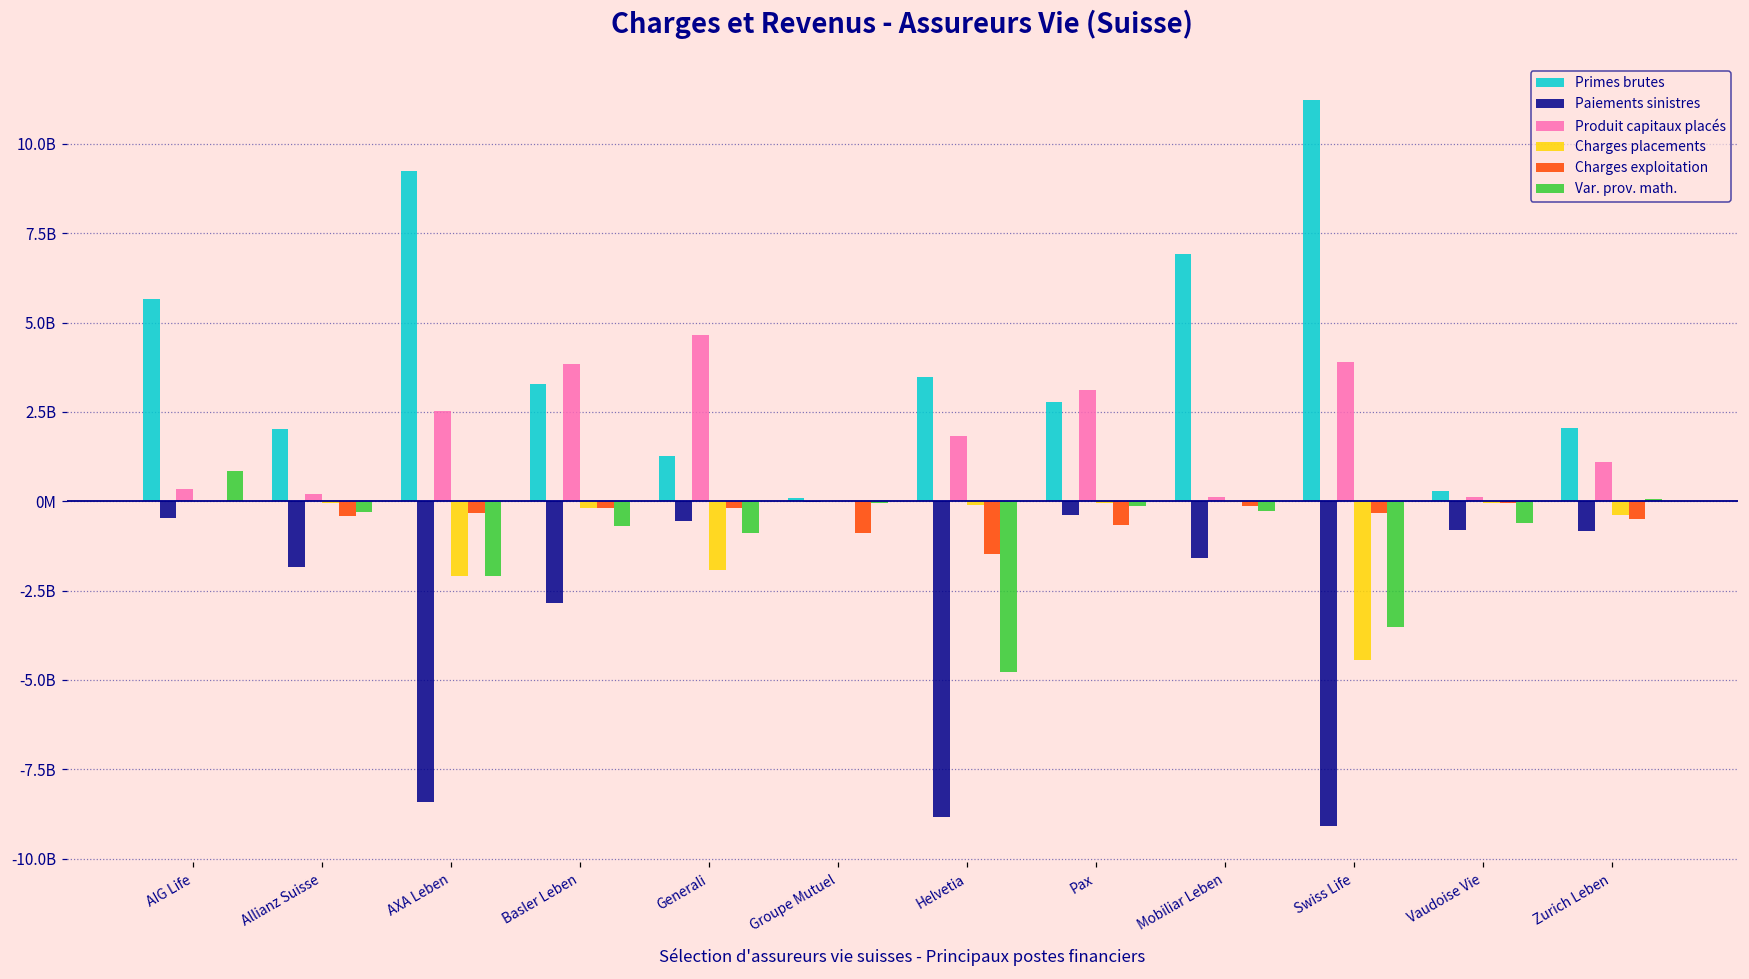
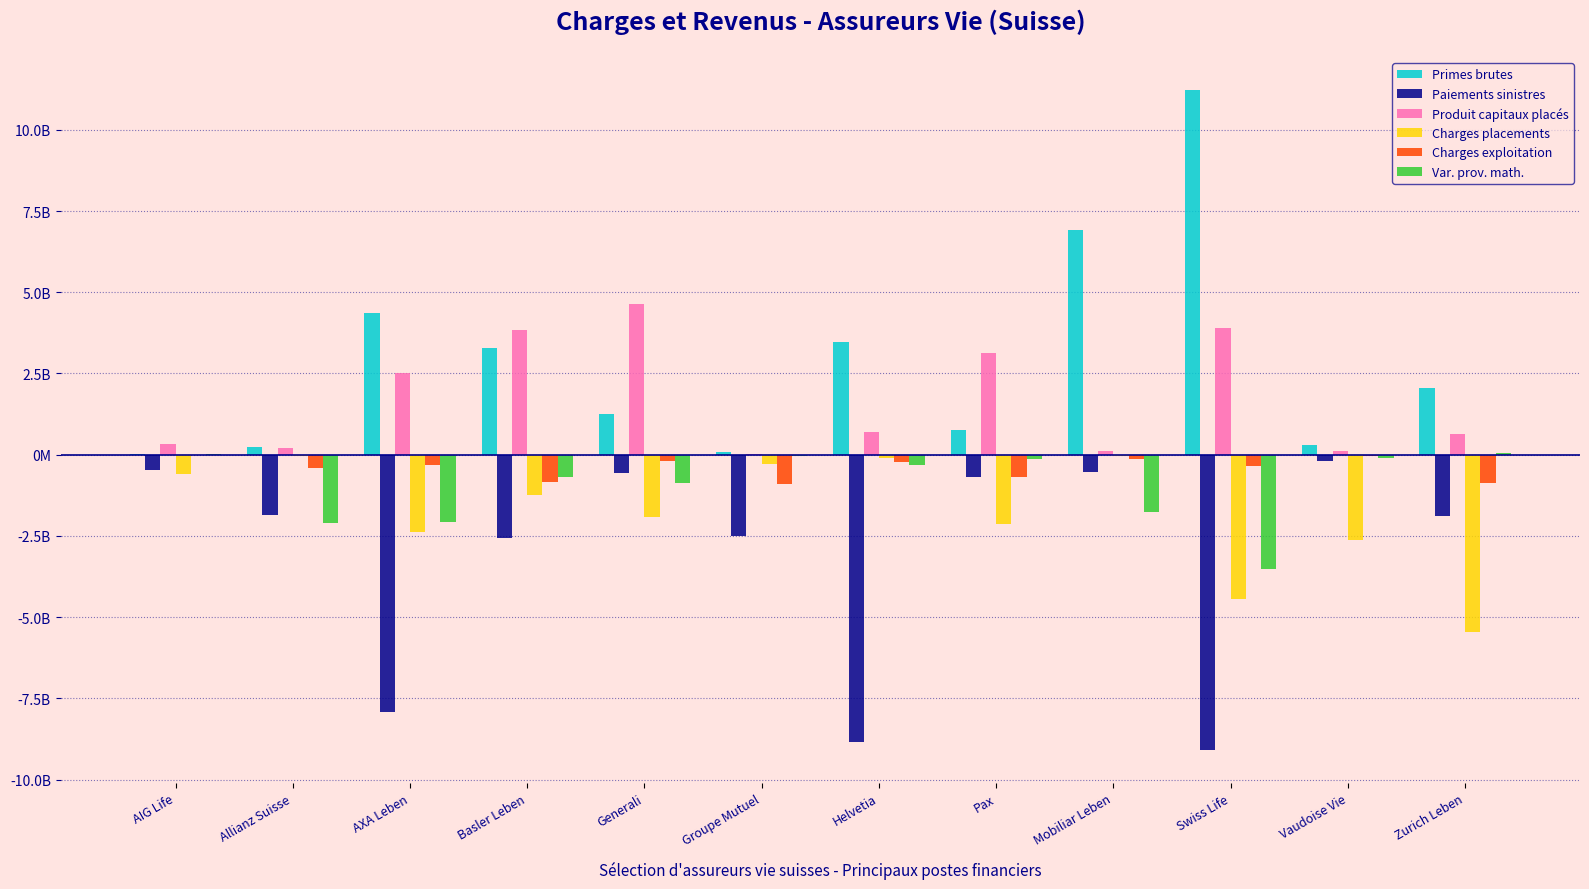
Primes brutes, AIG Life: 5700000000 -> 0
Charges placements, AIG Life: 0 -> -600000000
Var. prov. math., AIG Life: 900000000 -> 0
Primes brutes, Allianz Suisse: 2000000000 -> 200000000
Var. prov. math., Allianz Suisse: -300000000 -> -2100000000
Primes brutes, AXA Leben: 9200000000 -> 4400000000
Paiements sinistres, AXA Leben: -8400000000 -> -7900000000
Charges placements, AXA Leben: -2100000000 -> -2400000000
Paiements sinistres, Basler Leben: -2800000000 -> -2600000000
Charges placements, Basler Leben: -200000000 -> -1300000000
Charges exploitation, Basler Leben: -200000000 -> -800000000
Paiements sinistres, Groupe Mutuel: 0 -> -2500000000
Charges placements, Groupe Mutuel: 0 -> -300000000
Produit capitaux placés, Helvetia: 1800000000 -> 700000000
Charges exploitation, Helvetia: -1500000000 -> -200000000
Var. prov. math., Helvetia: -4800000000 -> -300000000
Primes brutes, Pax: 2800000000 -> 800000000
Paiements sinistres, Pax: -400000000 -> -700000000
Charges placements, Pax: 0 -> -2100000000
Paiements sinistres, Mobiliar Leben: -1600000000 -> -500000000
Var. prov. math., Mobiliar Leben: -300000000 -> -1800000000
Paiements sinistres, Vaudoise Vie: -800000000 -> -200000000
Charges placements, Vaudoise Vie: -100000000 -> -2600000000
Var. prov. math., Vaudoise Vie: -600000000 -> -100000000
Paiements sinistres, Zurich Leben: -800000000 -> -1900000000
Produit capitaux placés, Zurich Leben: 1100000000 -> 600000000
Charges placements, Zurich Leben: -400000000 -> -5500000000
Charges exploitation, Zurich Leben: -500000000 -> -900000000
